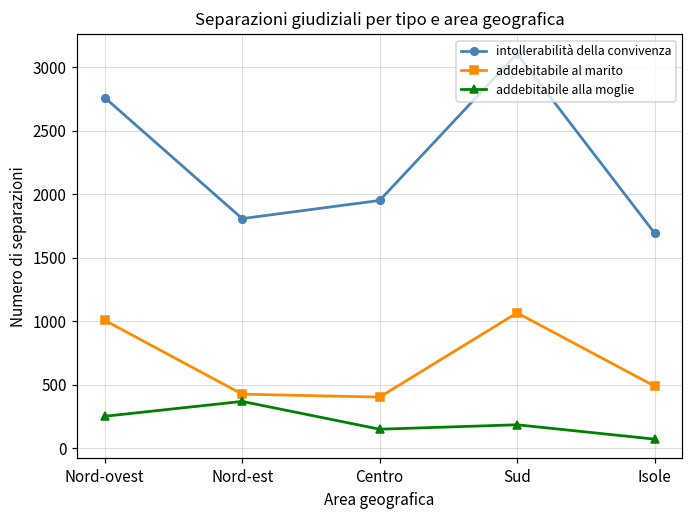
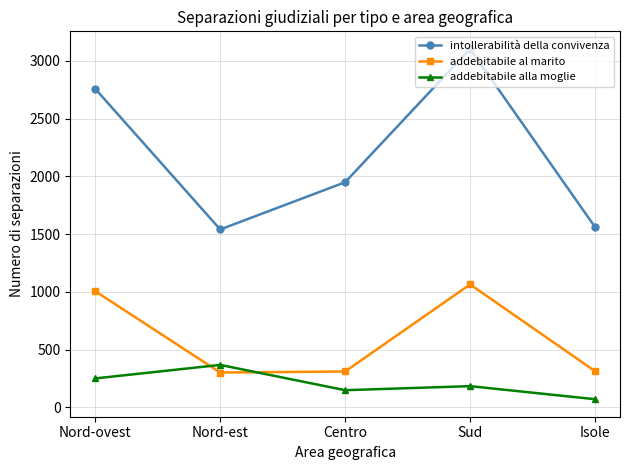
intollerabilità della convivenza, Nord-est: 1810 -> 1540
addebitabile al marito, Nord-est: 430 -> 300
addebitabile al marito, Centro: 400 -> 310
intollerabilità della convivenza, Isole: 1690 -> 1560
addebitabile al marito, Isole: 490 -> 310
